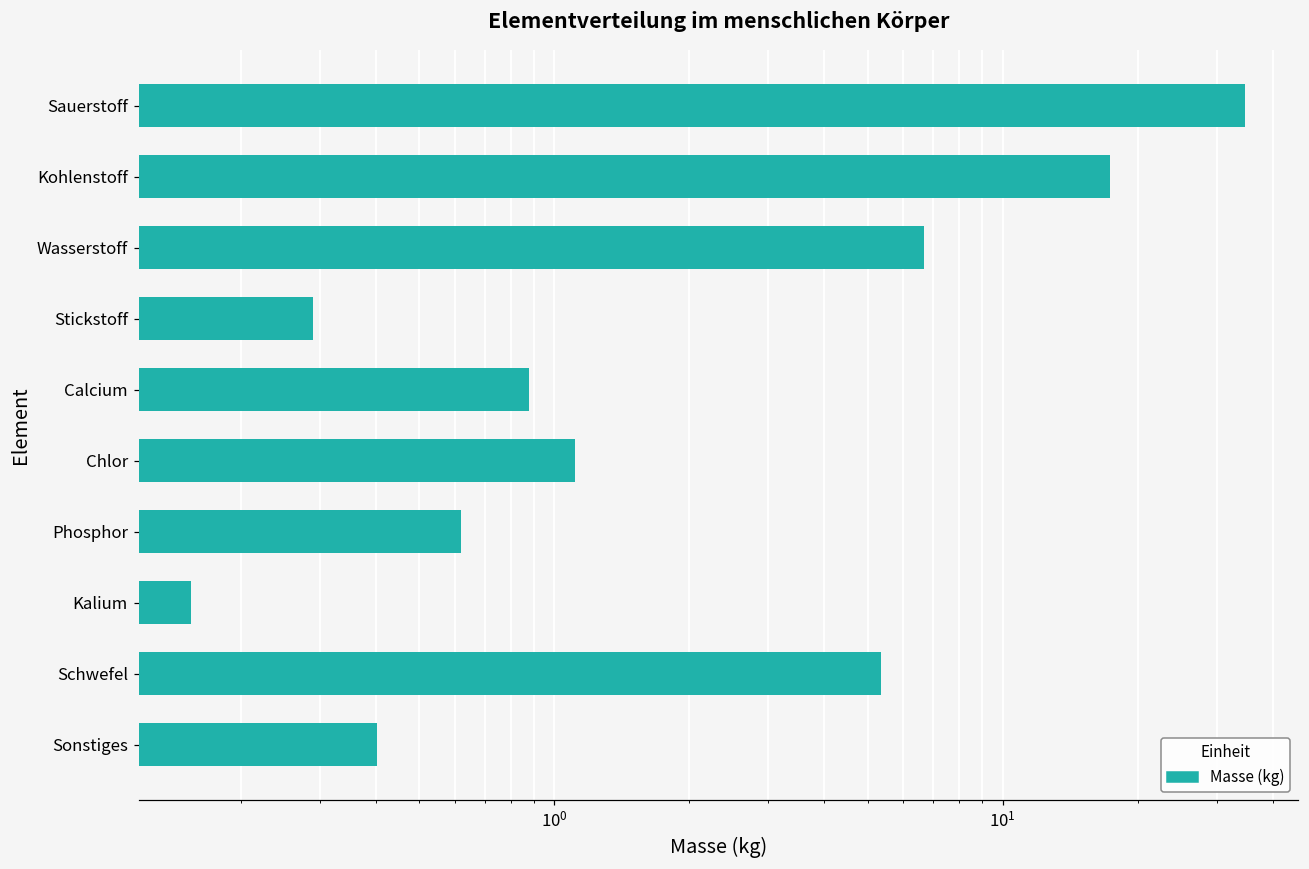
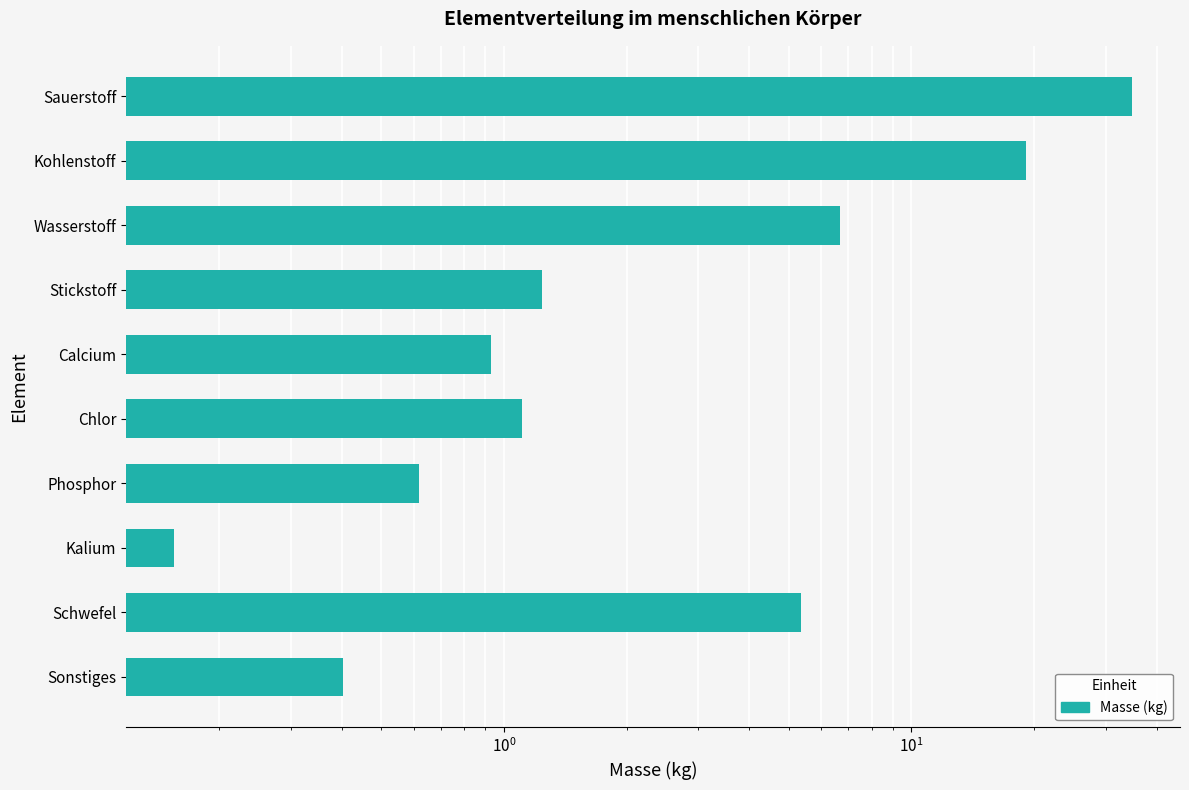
Kohlenstoff: 17.4 -> 19
Stickstoff: 0.29 -> 1.24
Calcium: 0.88 -> 0.93
